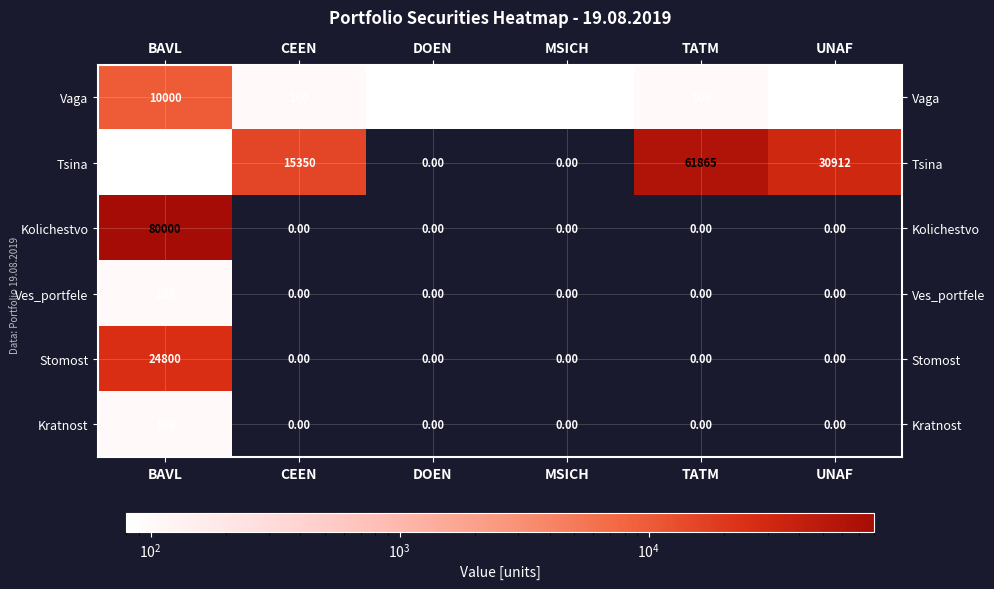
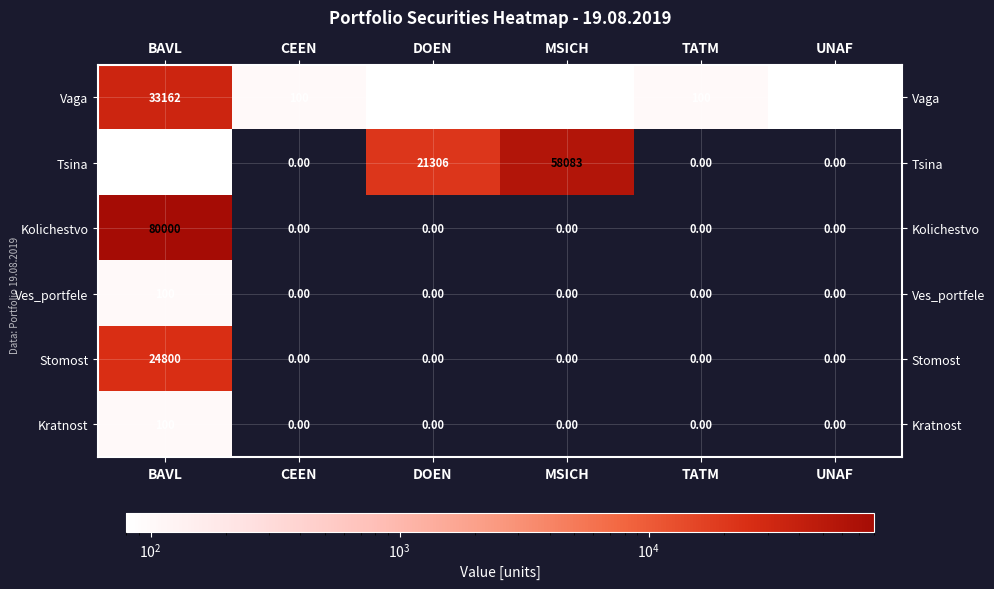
Vaga, BAVL: 10000 -> 33162
Tsina, CEEN: 15350 -> 0.00
Tsina, DOEN: 0.00 -> 21306
Tsina, MSICH: 0.00 -> 58083
Tsina, TATM: 61865 -> 0.00
Tsina, UNAF: 30912 -> 0.00
